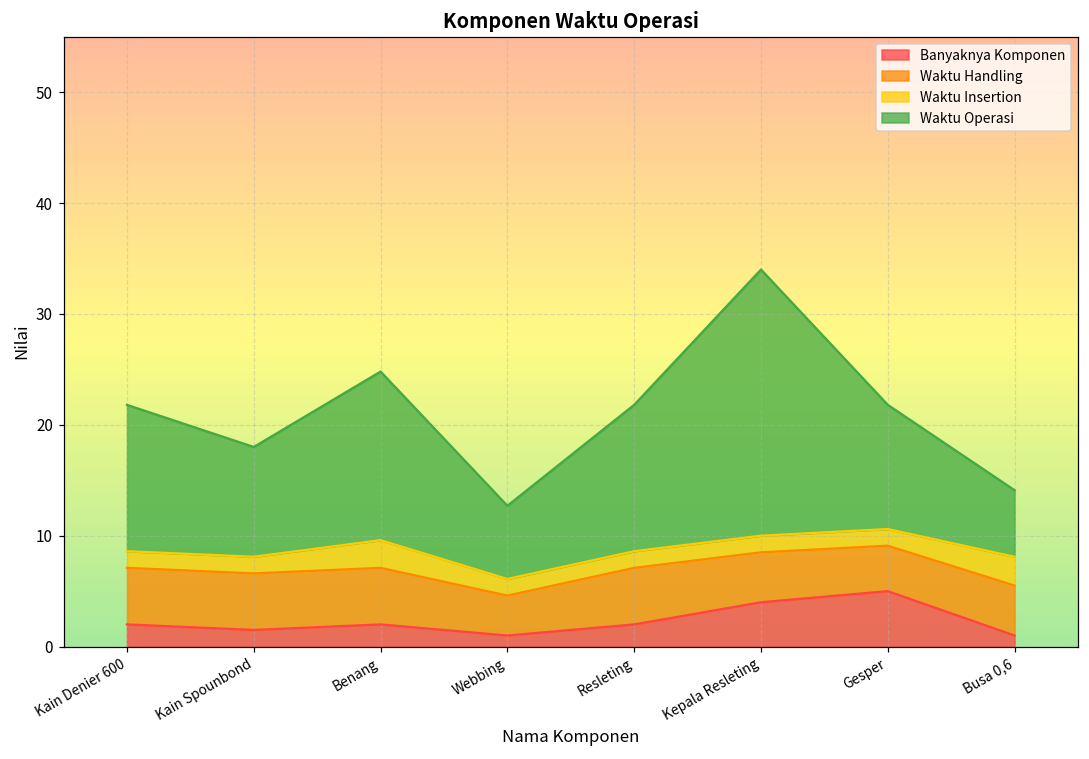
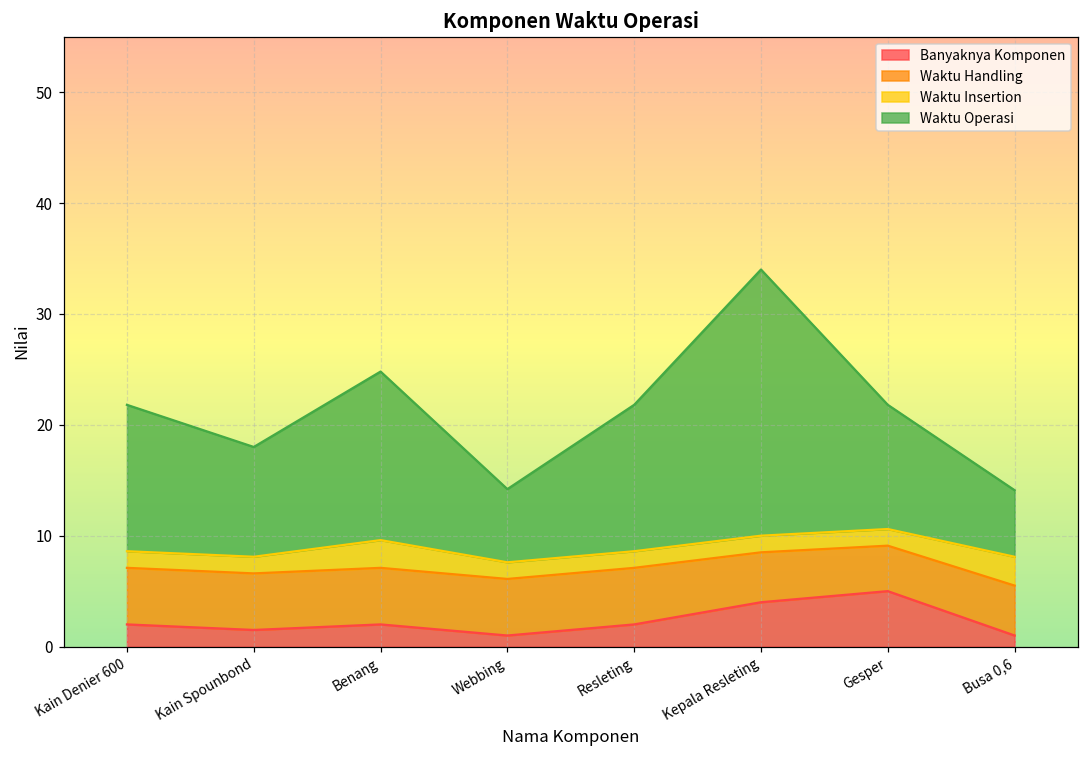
Waktu Handling, Webbing: 3.6 -> 5.1
